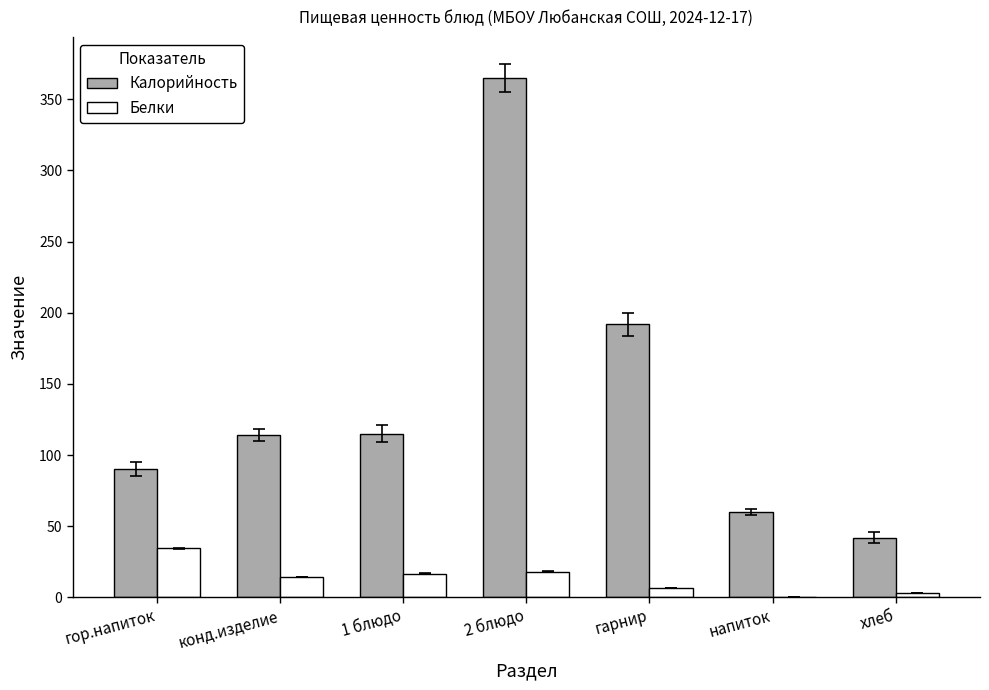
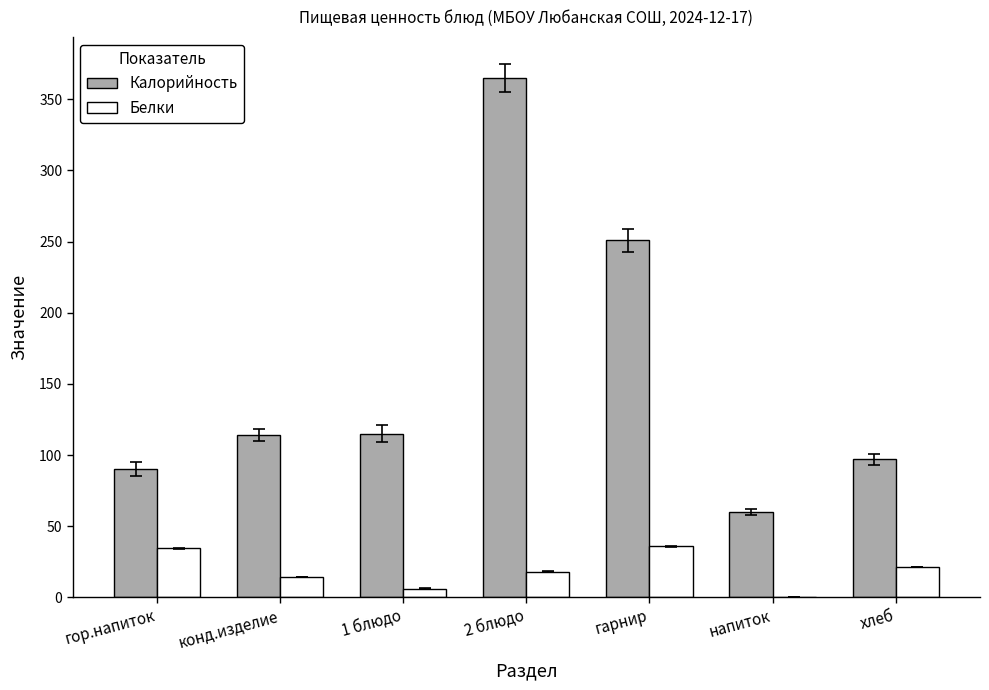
Белки, 1 блюдо: 17 -> 6
Калорийность, гарнир: 192 -> 251
Белки, гарнир: 7 -> 36
Калорийность, хлеб: 42 -> 97
Белки, хлеб: 3 -> 21
